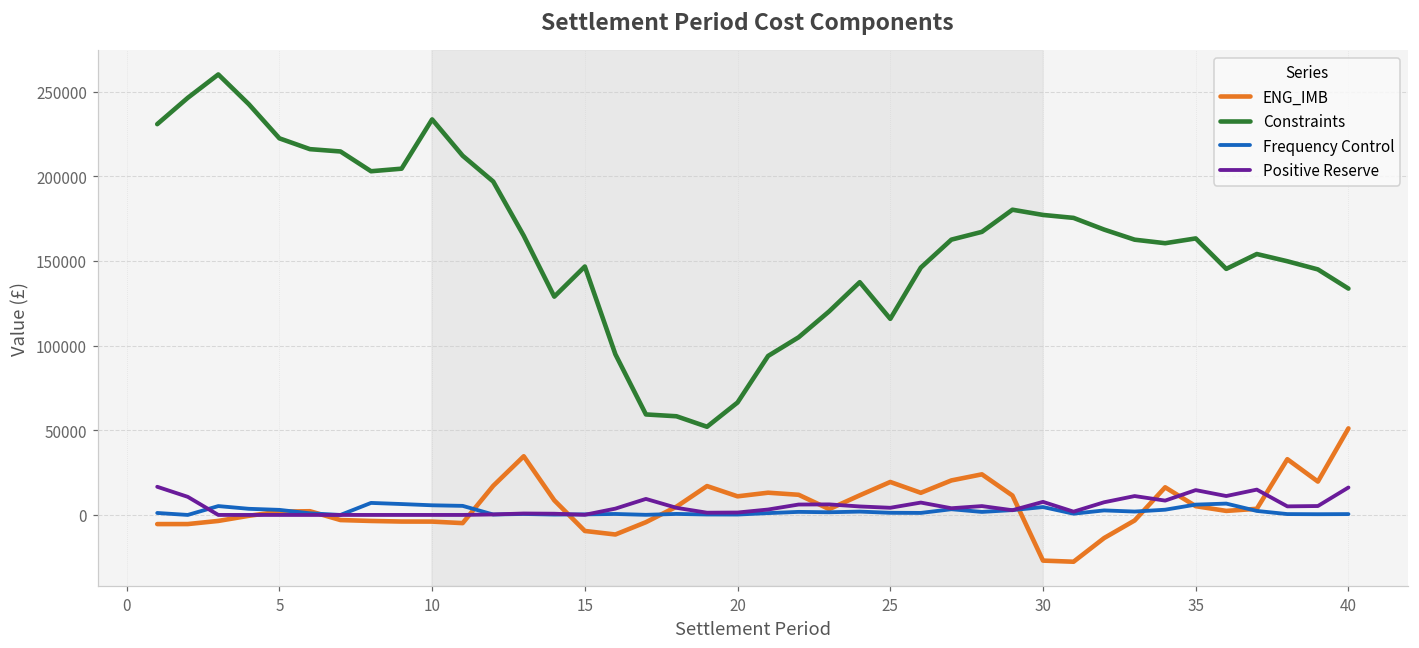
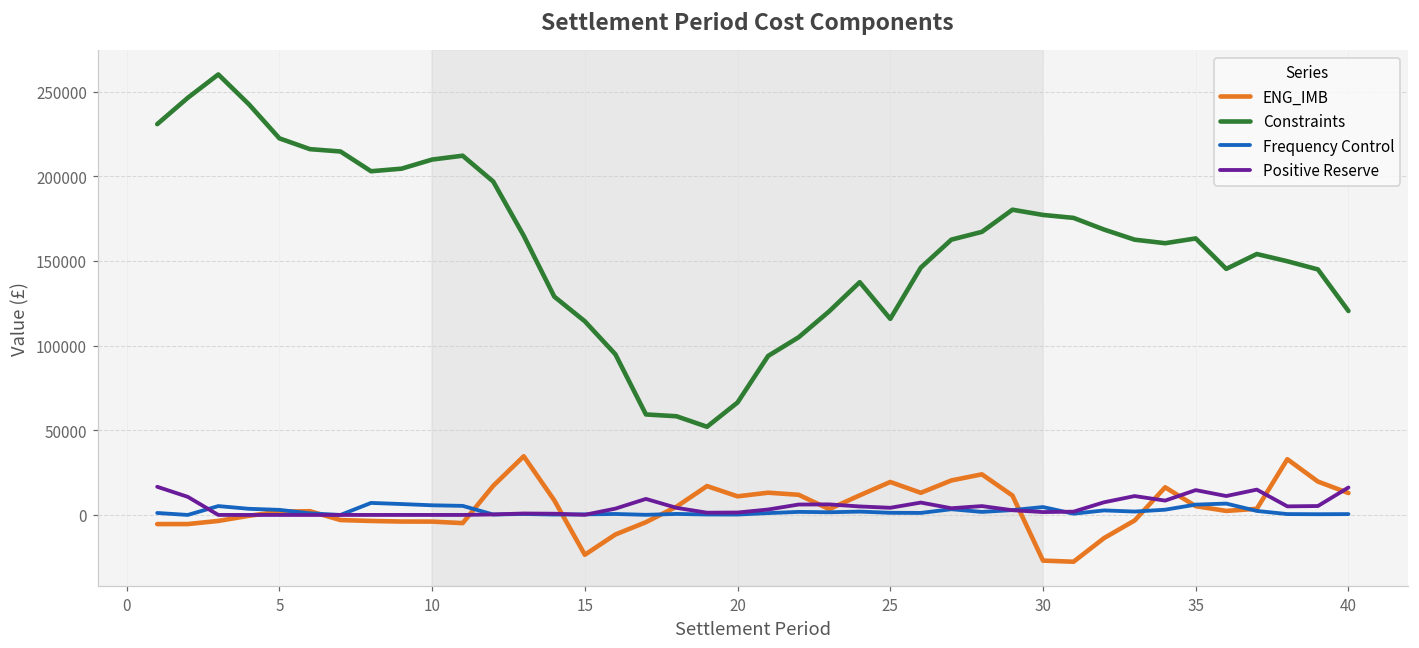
Constraints, 10: 234000 -> 210000
ENG_IMB, 15: -9000 -> -24000
Constraints, 15: 147000 -> 114000
Positive Reserve, 30: 8000 -> 2000
ENG_IMB, 40: 51000 -> 13000
Constraints, 40: 134000 -> 120000
